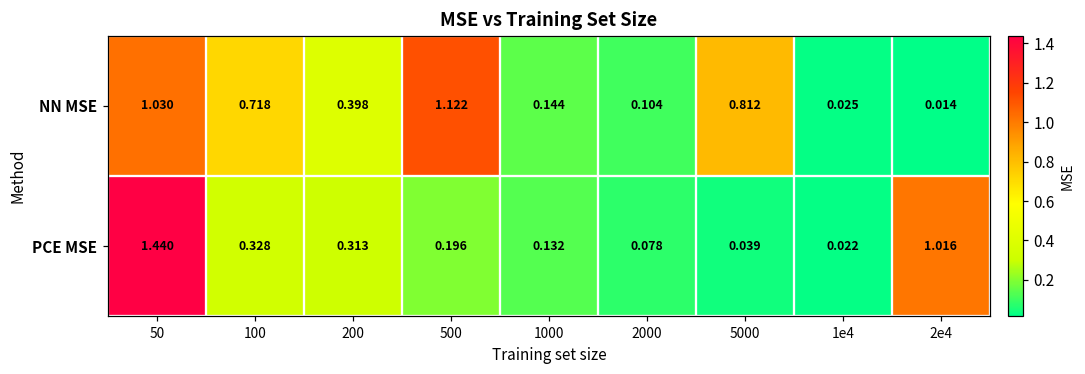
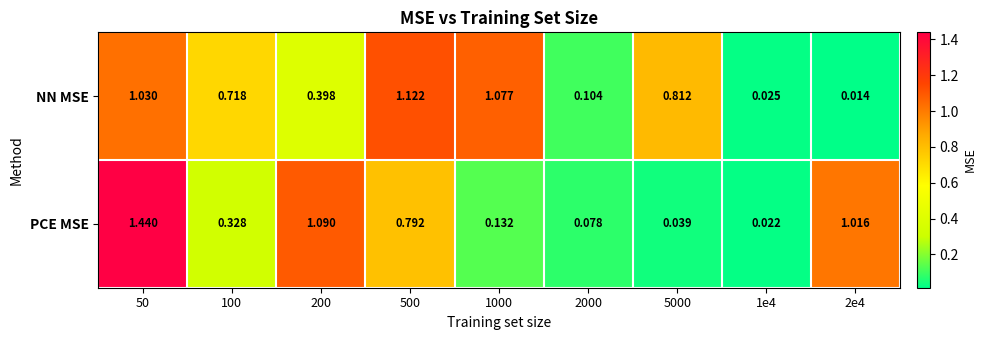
NN MSE, 1000: 0.144 -> 1.077
PCE MSE, 200: 0.313 -> 1.090
PCE MSE, 500: 0.196 -> 0.792
